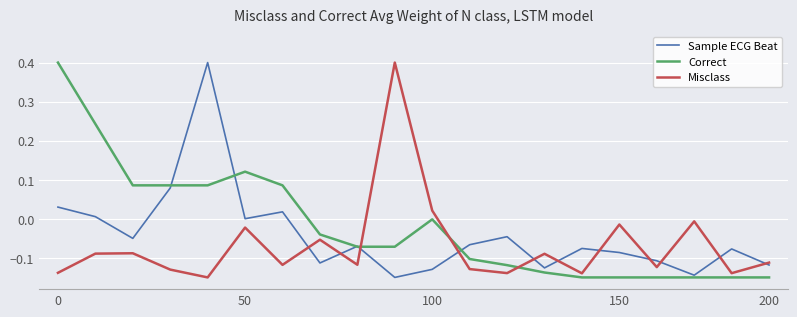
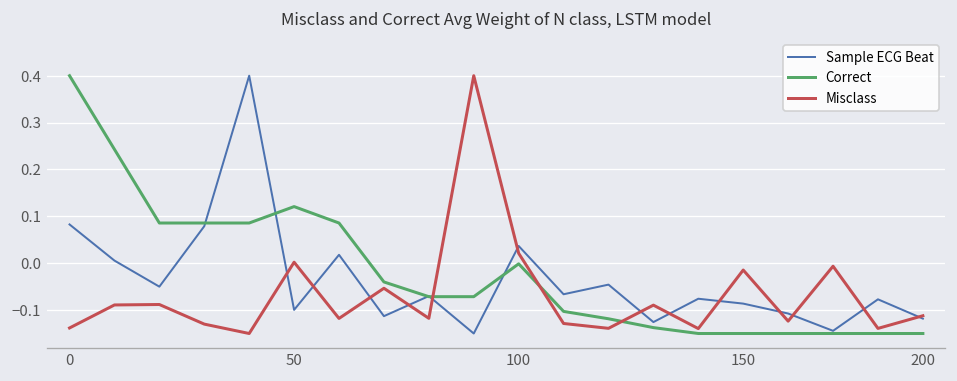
Sample ECG Beat, 0: 0.03 -> 0.08
Sample ECG Beat, 50: 0.00 -> -0.10
Misclass, 50: -0.02 -> 0.00
Sample ECG Beat, 100: -0.13 -> 0.04
